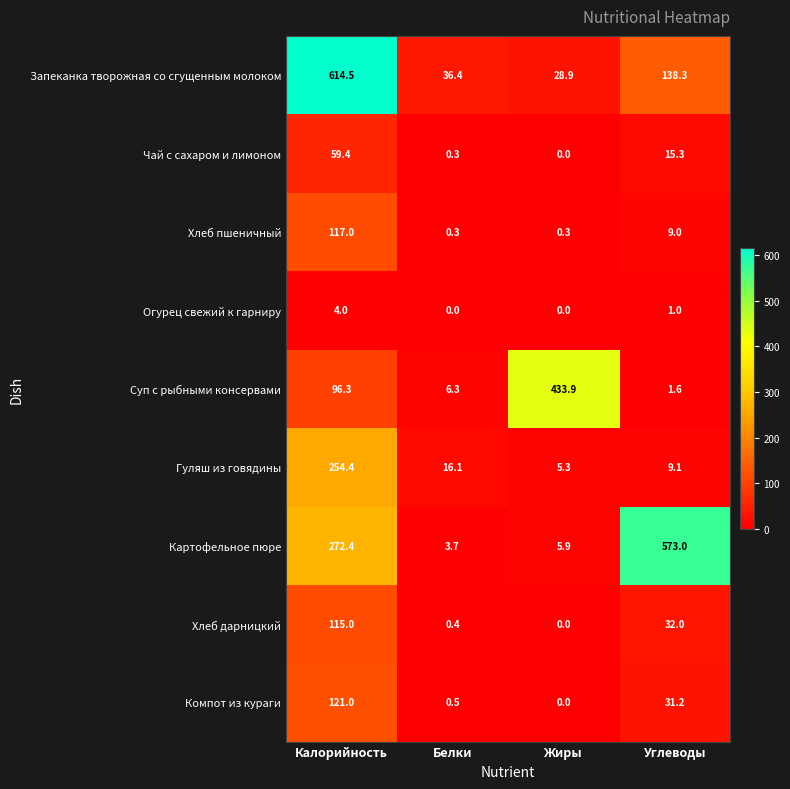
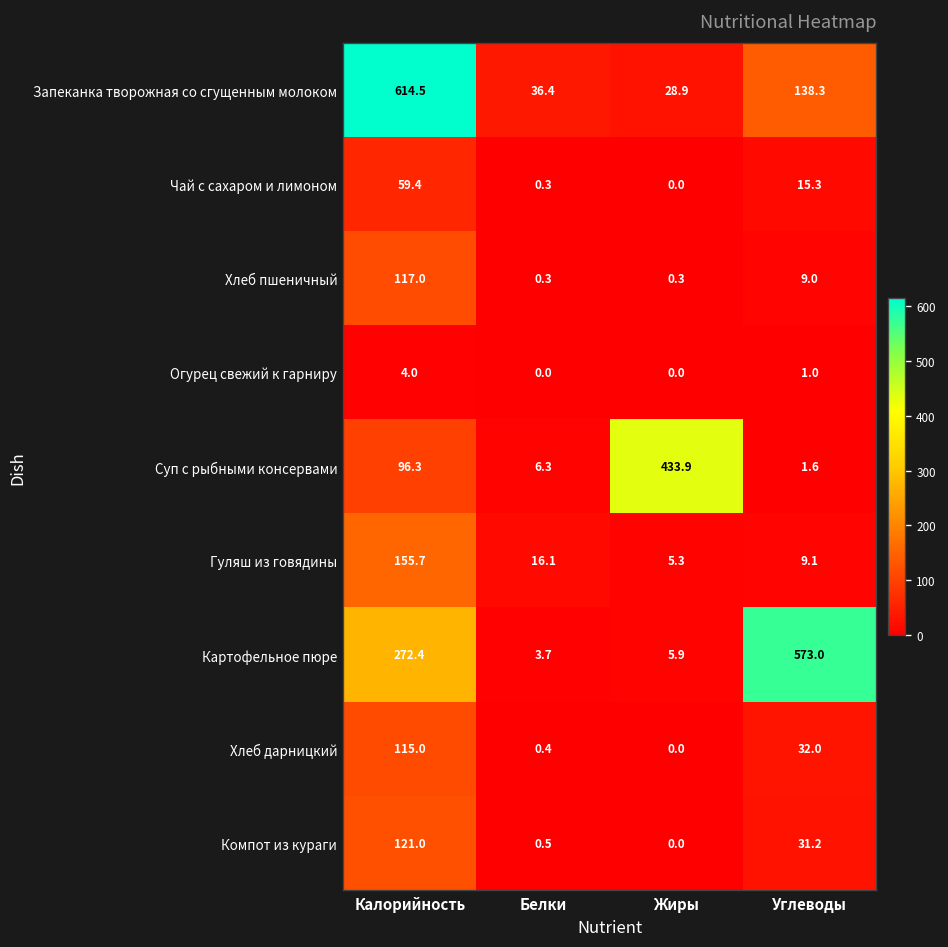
Гуляш из говядины, Калорийность: 254.4 -> 155.7
